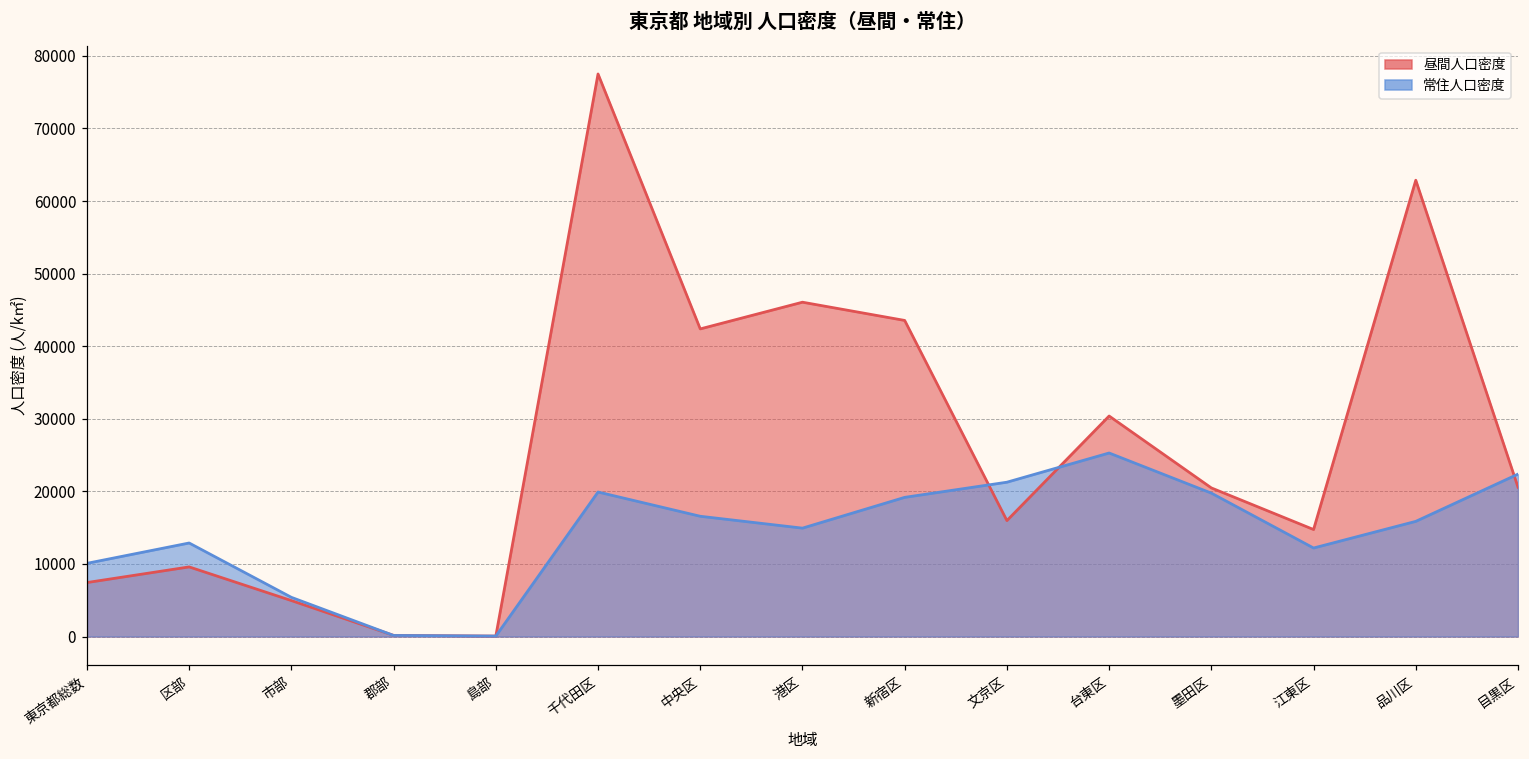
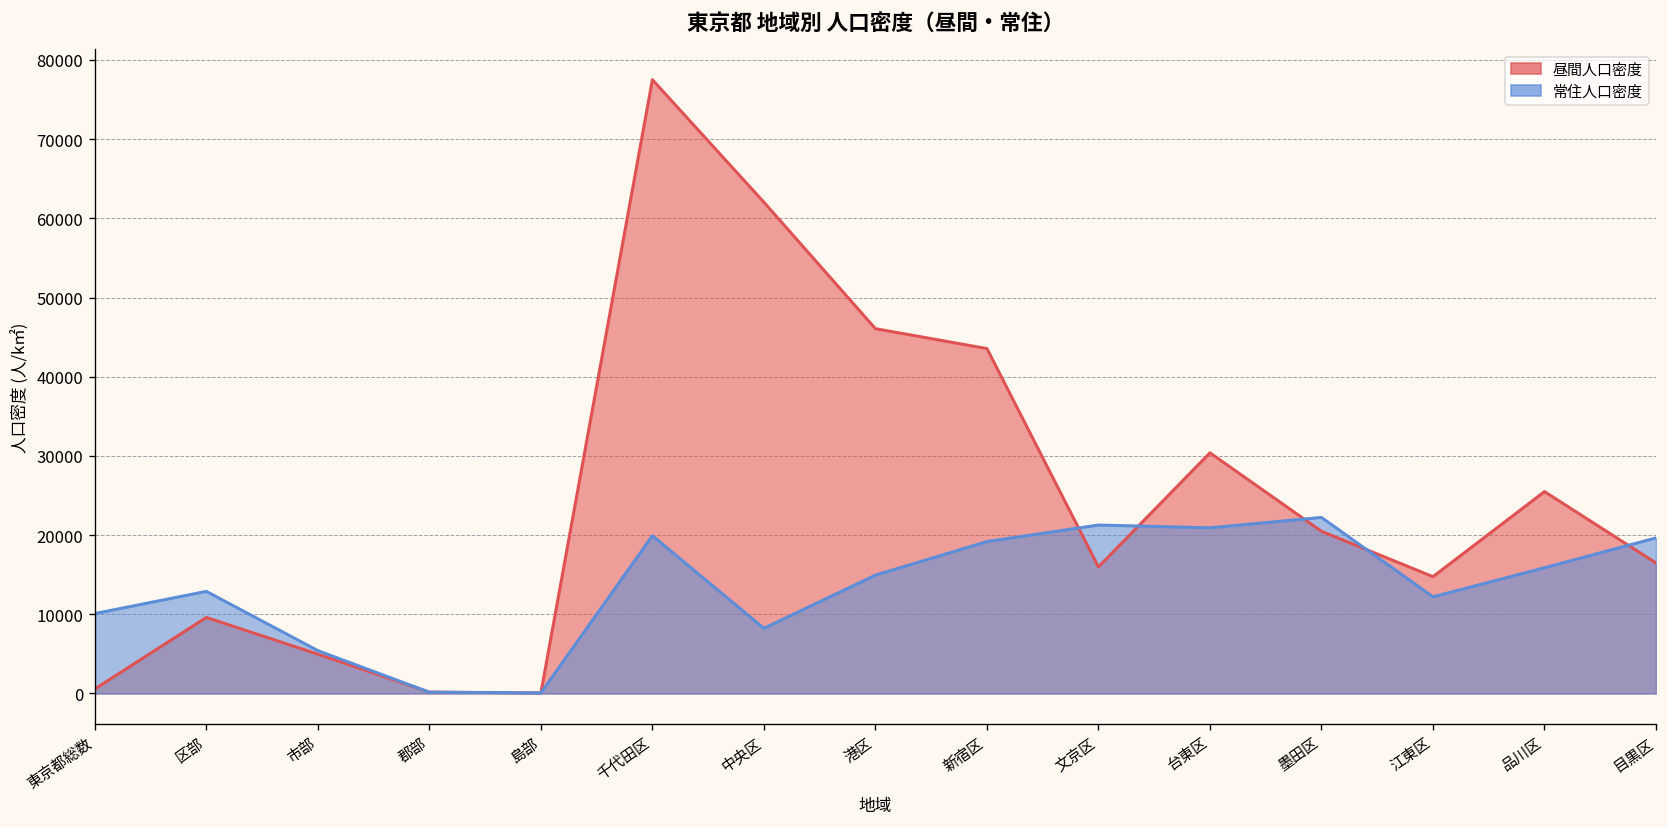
昼間人口密度, 東京都総数: 7000 -> 1000
昼間人口密度, 中央区: 42000 -> 62000
常住人口密度, 中央区: 17000 -> 8000
常住人口密度, 台東区: 25000 -> 21000
常住人口密度, 墨田区: 20000 -> 22000
昼間人口密度, 品川区: 63000 -> 25000
昼間人口密度, 目黒区: 21000 -> 16000
常住人口密度, 目黒区: 22000 -> 20000
